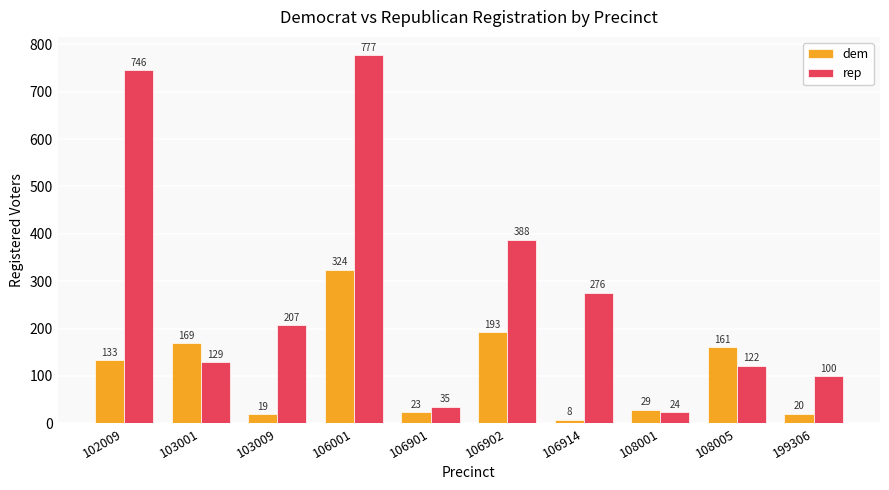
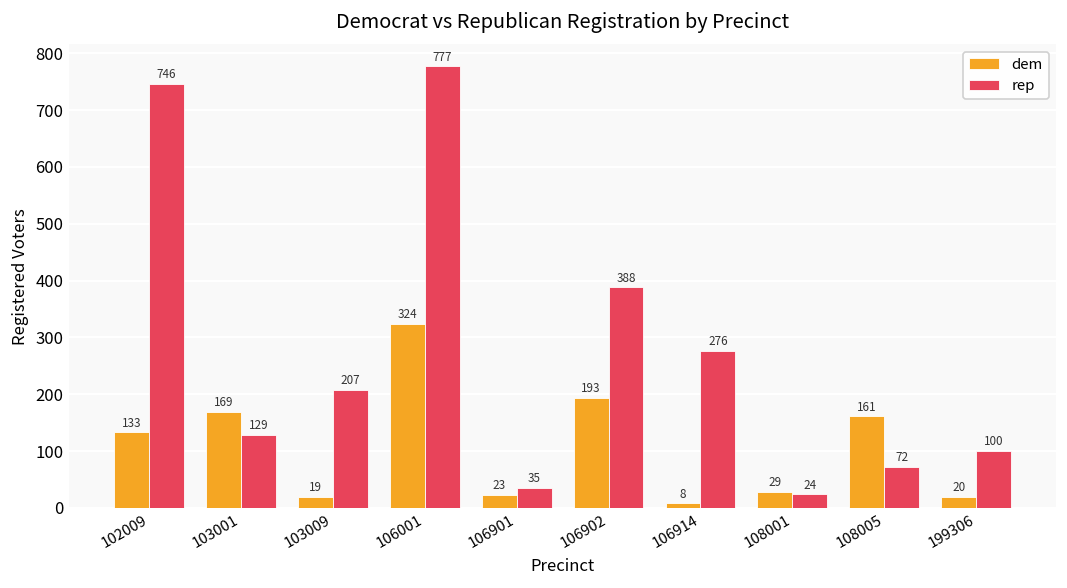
rep, 108005: 122 -> 72
